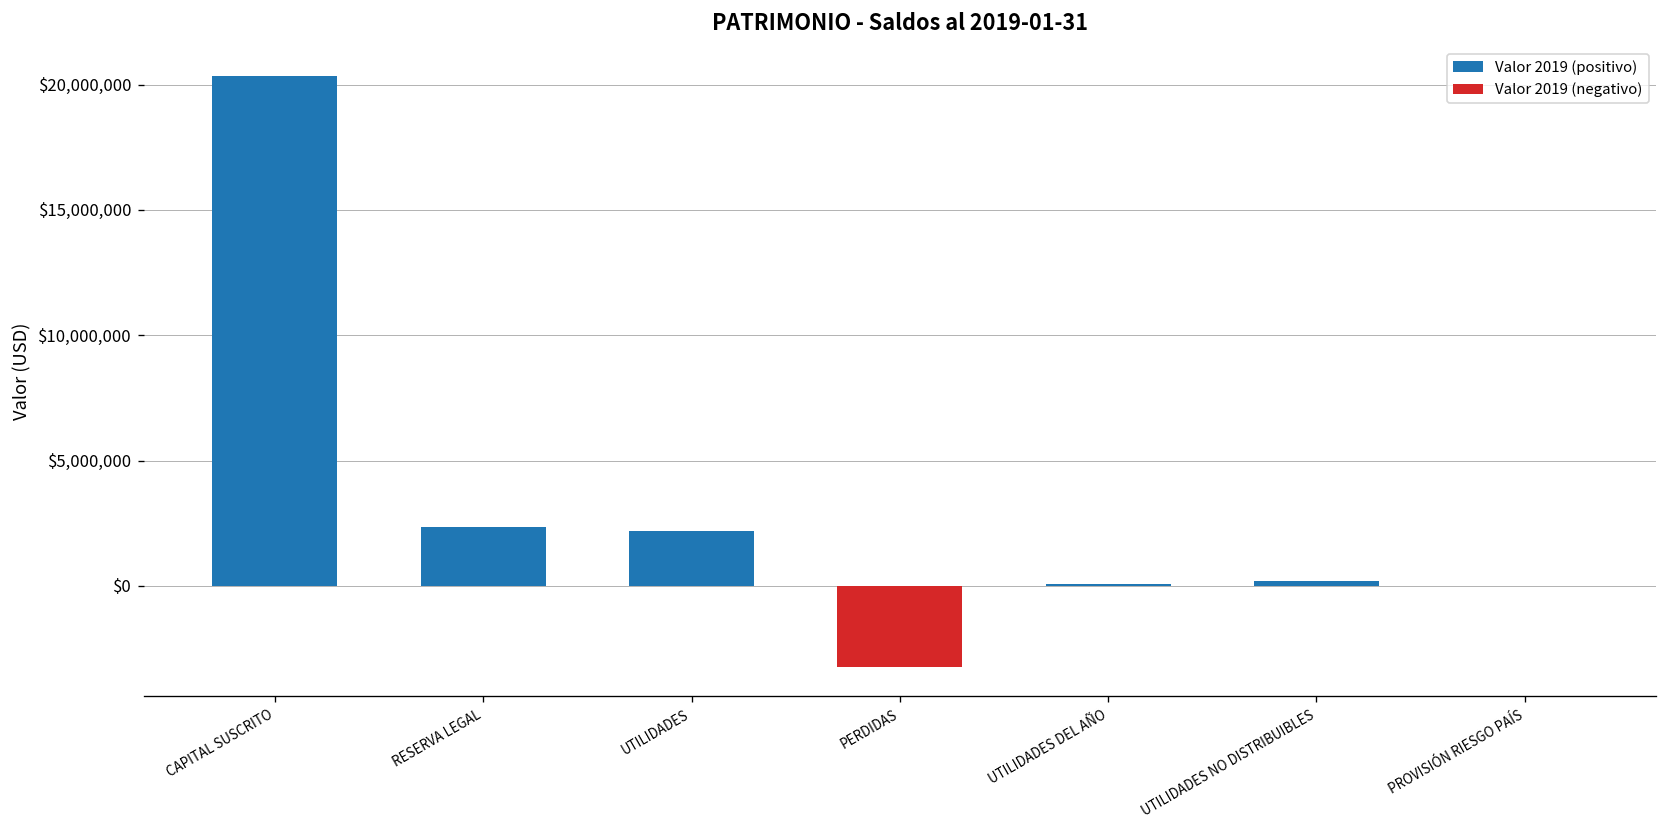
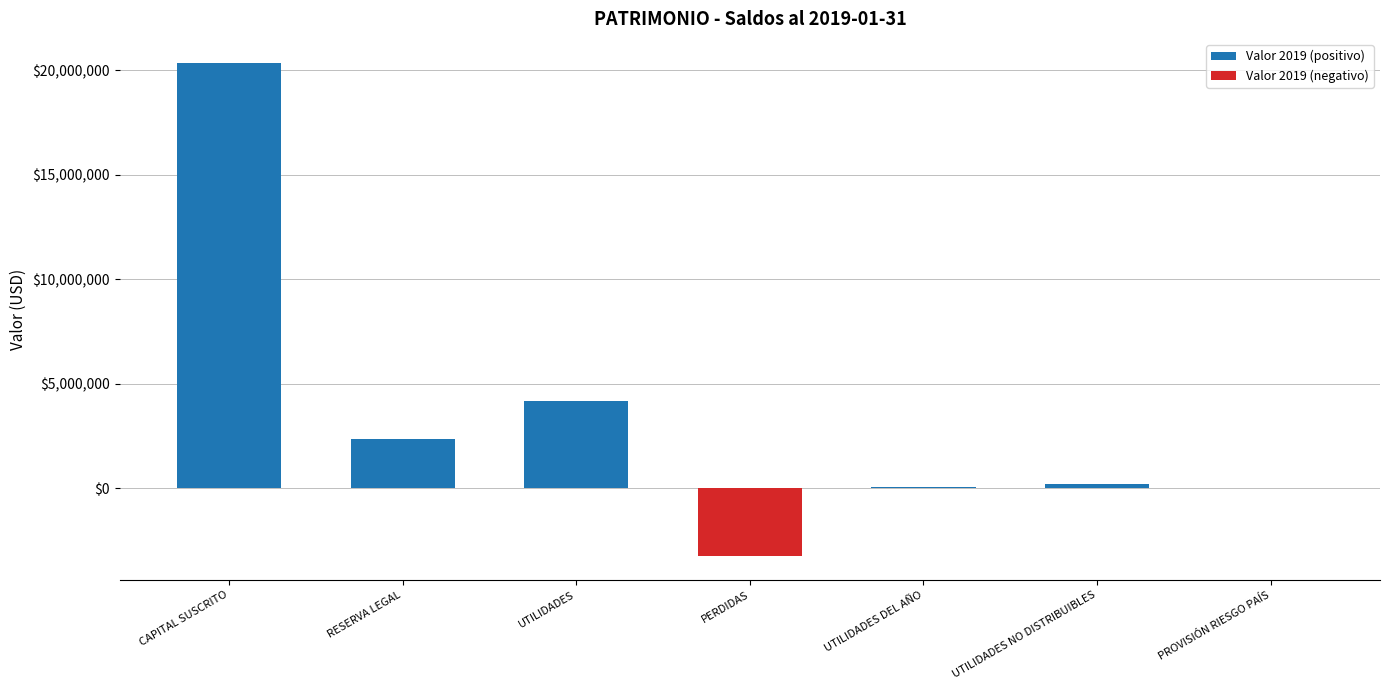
Valor 2019 (positivo), UTILIDADES: $2,200,000 -> $4,200,000
